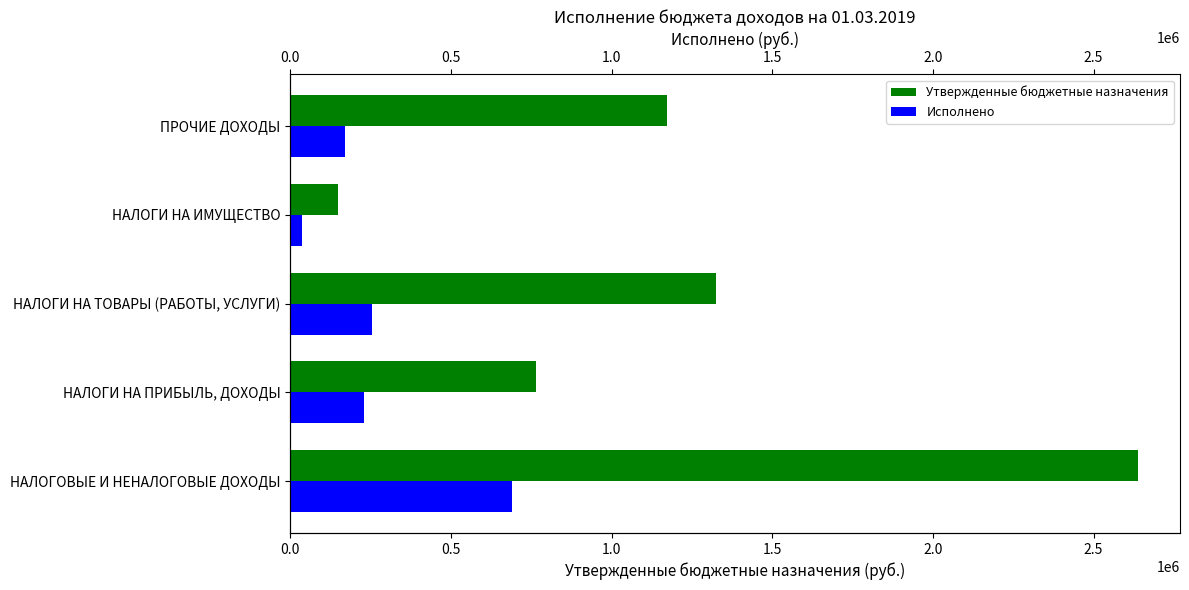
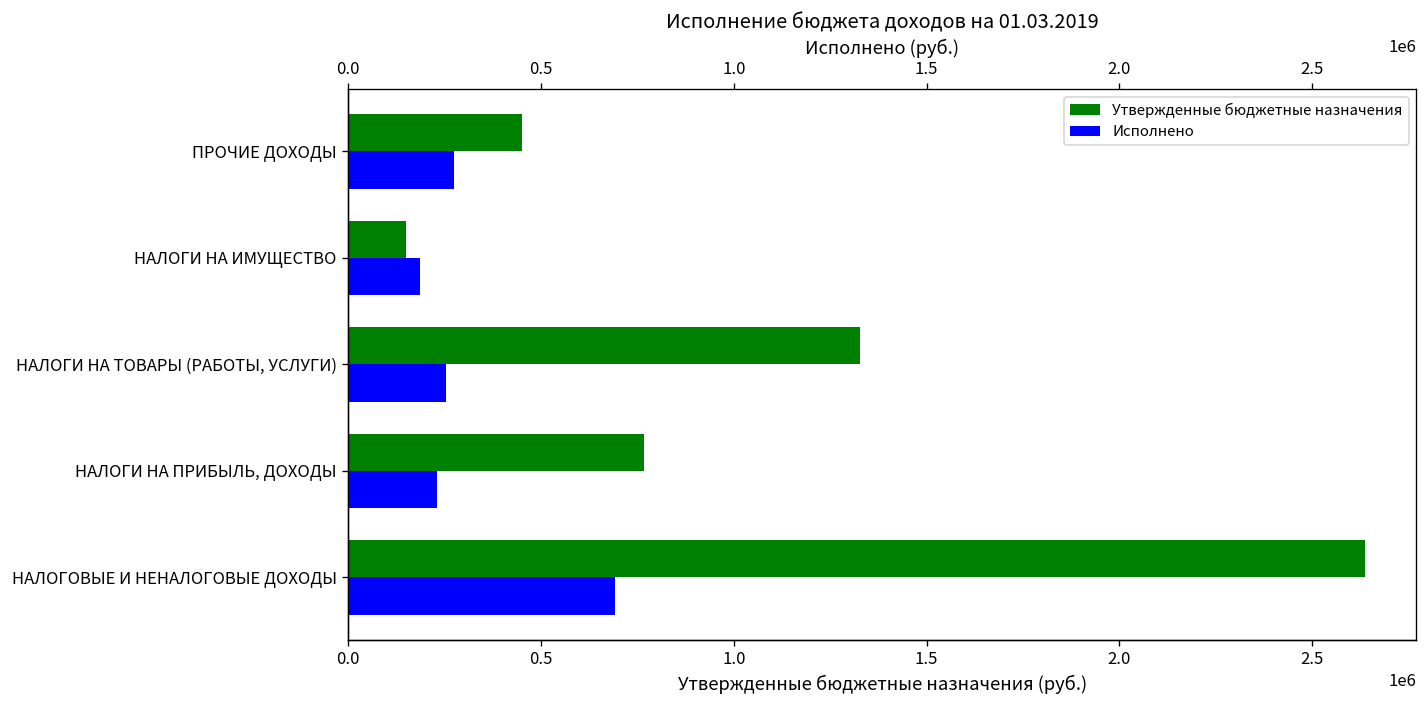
Утвержденные бюджетные назначения, ПРОЧИЕ ДОХОДЫ: 1170000 -> 450000
Исполнено, ПРОЧИЕ ДОХОДЫ: 170000 -> 270000
Исполнено, НАЛОГИ НА ИМУЩЕСТВО: 40000 -> 190000
